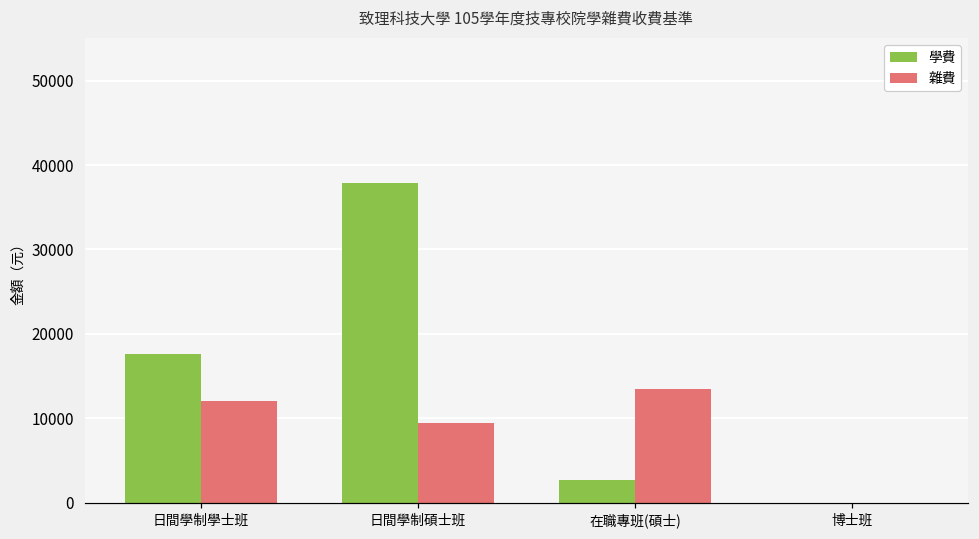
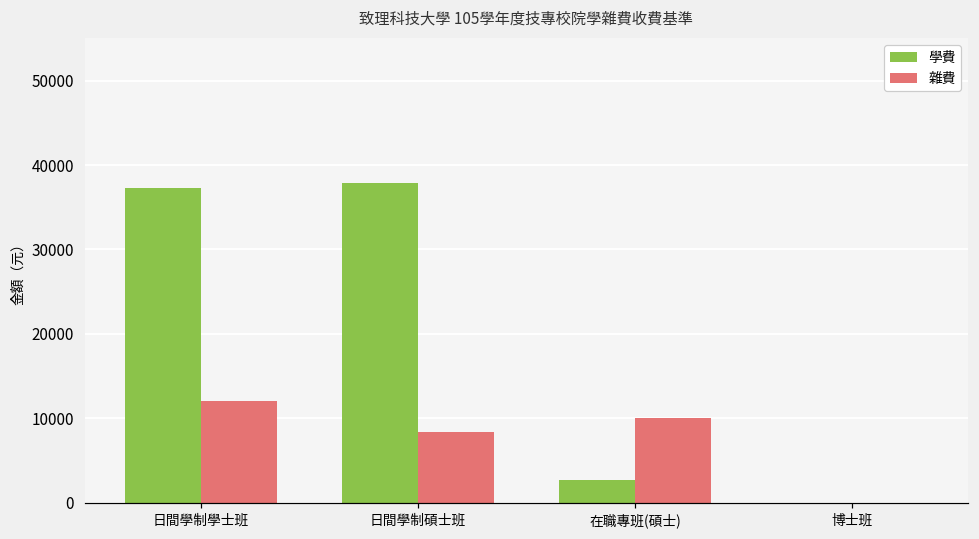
學費, 日間學制學士班: 18000 -> 37000
雜費, 日間學制碩士班: 9000 -> 8000
雜費, 在職專班(碩士): 13000 -> 10000
